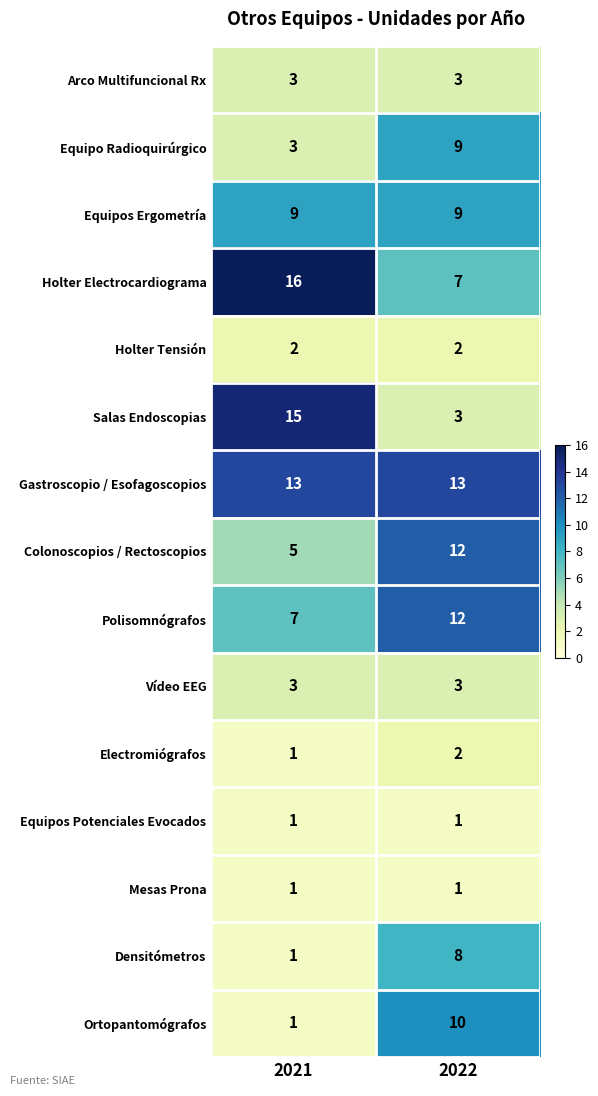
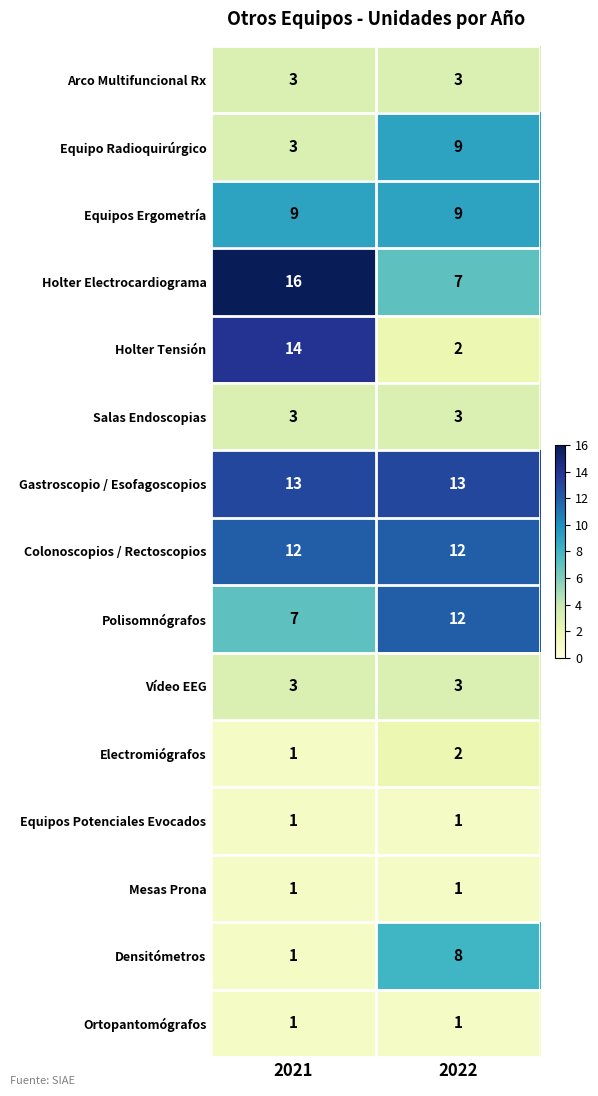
Holter Tensión, 2021: 2 -> 14
Salas Endoscopias, 2021: 15 -> 3
Colonoscopios / Rectoscopios, 2021: 5 -> 12
Ortopantomógrafos, 2022: 10 -> 1
